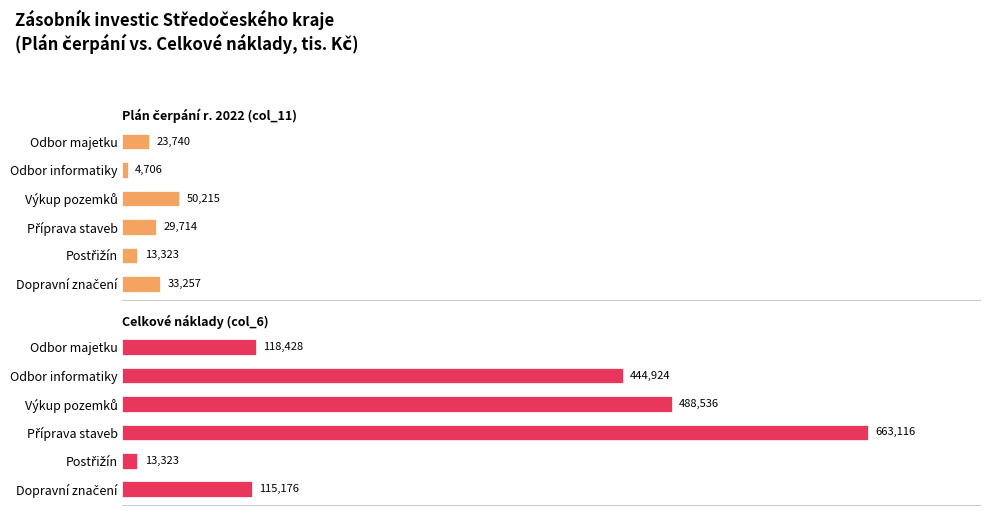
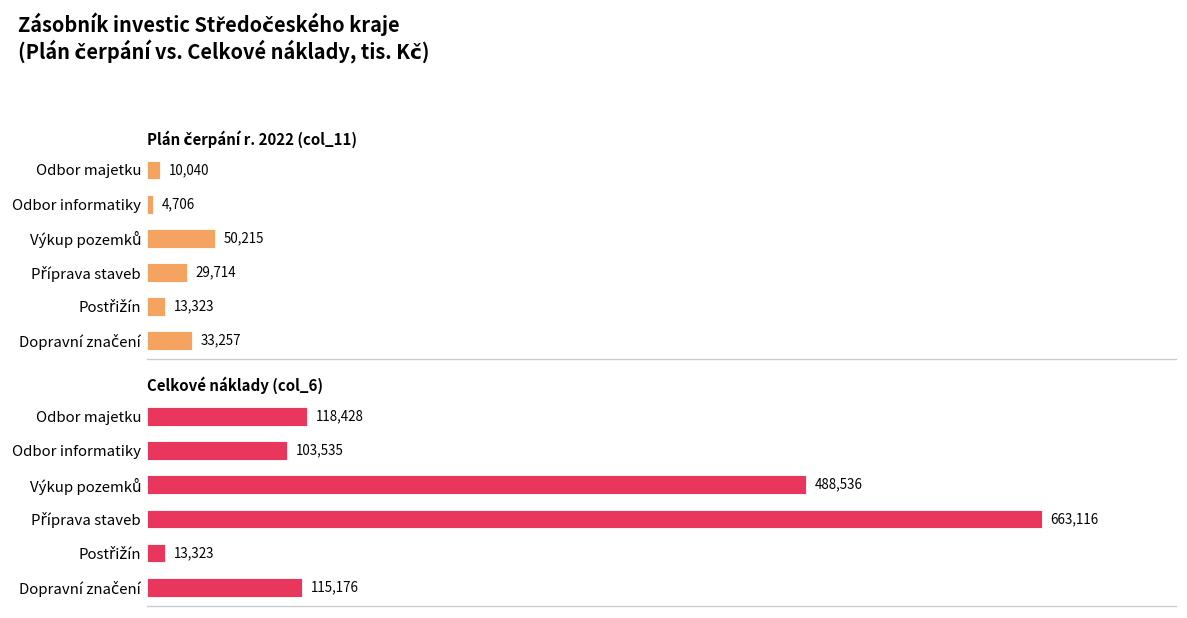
Plán čerpání r. 2022 (col_11), Odbor majetku: 23,740 -> 10,040
Celkové náklady (col_6), Odbor informatiky: 444,924 -> 103,535
